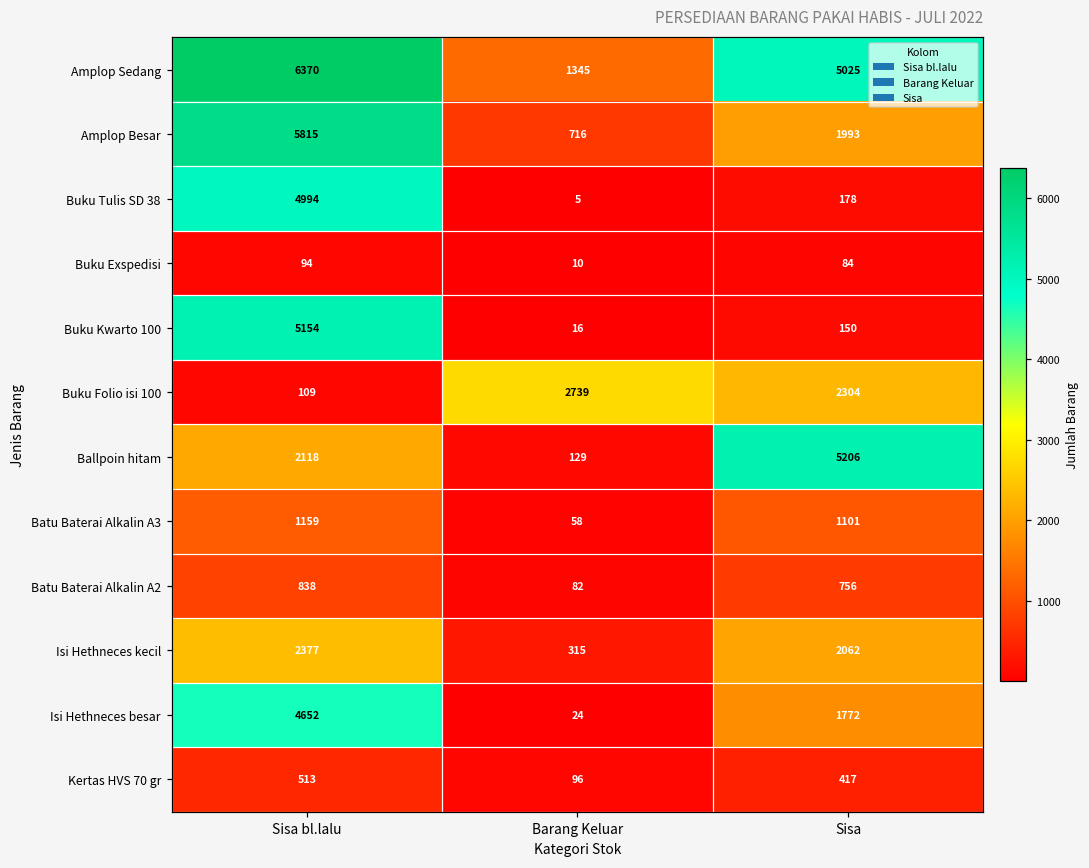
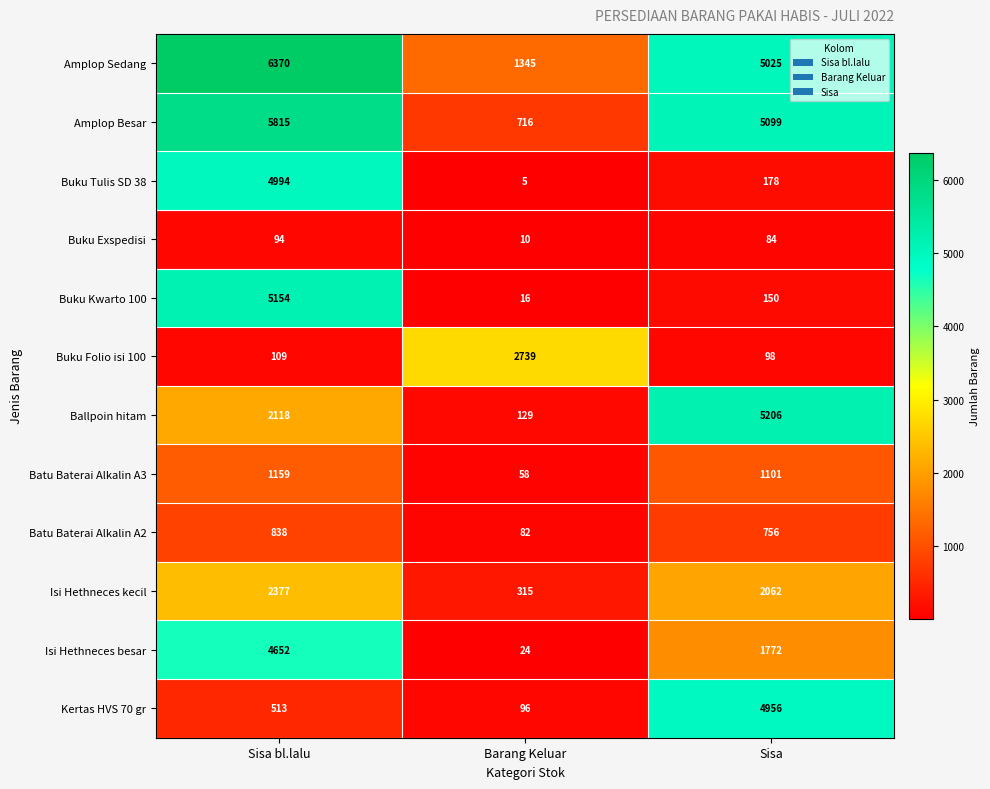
Amplop Besar, Sisa: 1993 -> 5099
Buku Folio isi 100, Sisa: 2304 -> 98
Kertas HVS 70 gr, Sisa: 417 -> 4956
